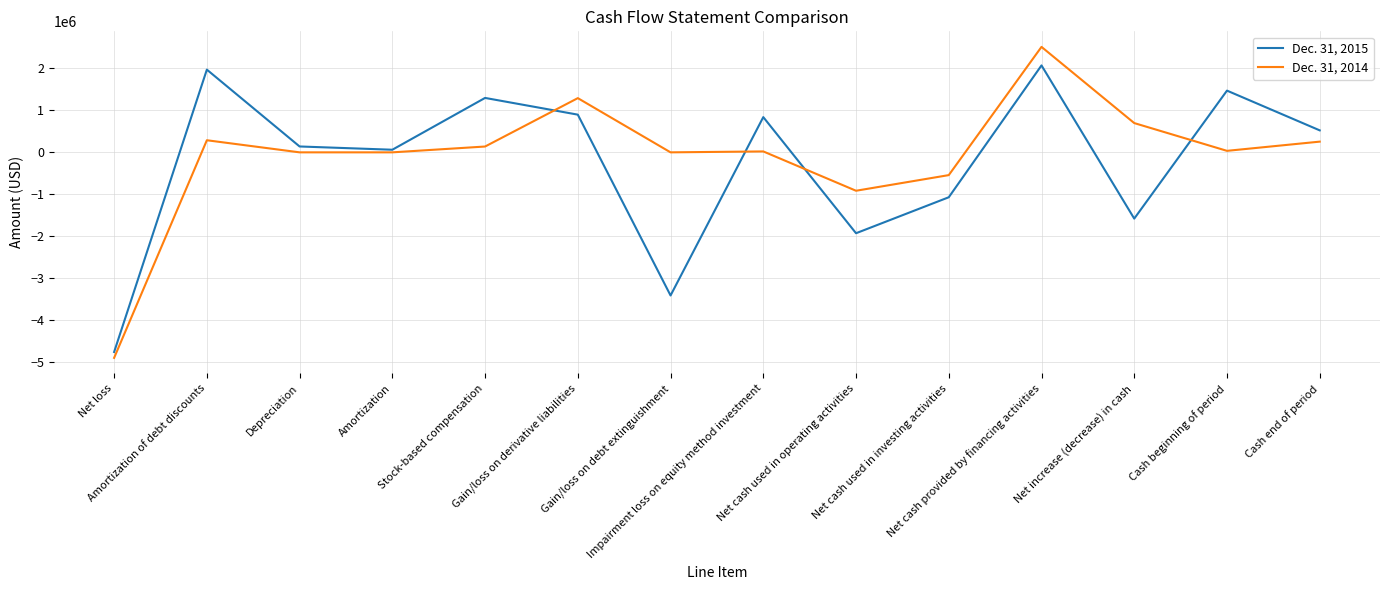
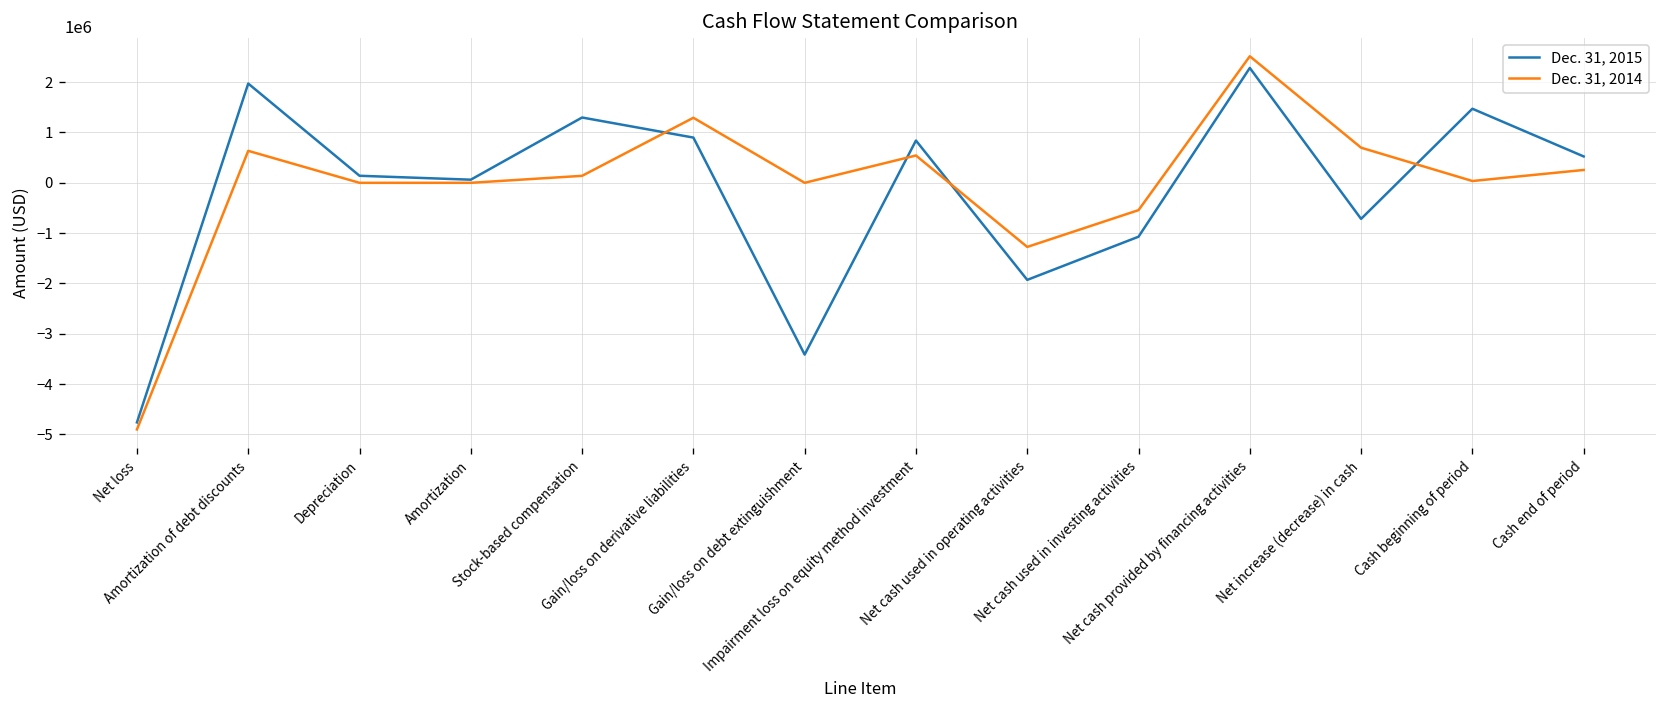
Dec. 31, 2014, Amortization of debt discounts: 300000 -> 600000
Dec. 31, 2014, Impairment loss on equity method investment: 0 -> 500000
Dec. 31, 2014, Net cash used in operating activities: -900000 -> -1300000
Dec. 31, 2015, Net cash provided by financing activities: 2100000 -> 2300000
Dec. 31, 2015, Net increase (decrease) in cash: -1600000 -> -700000
